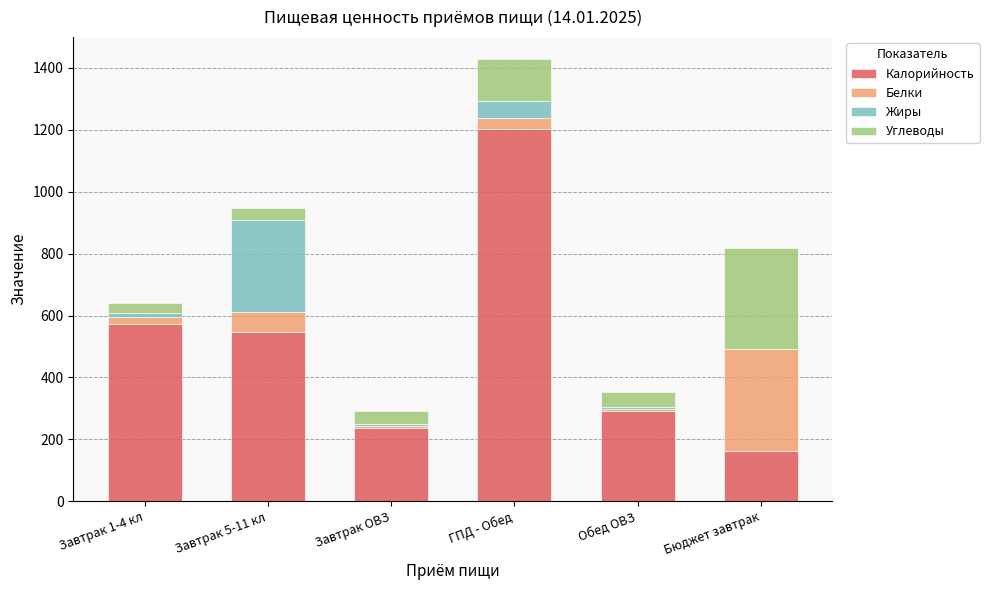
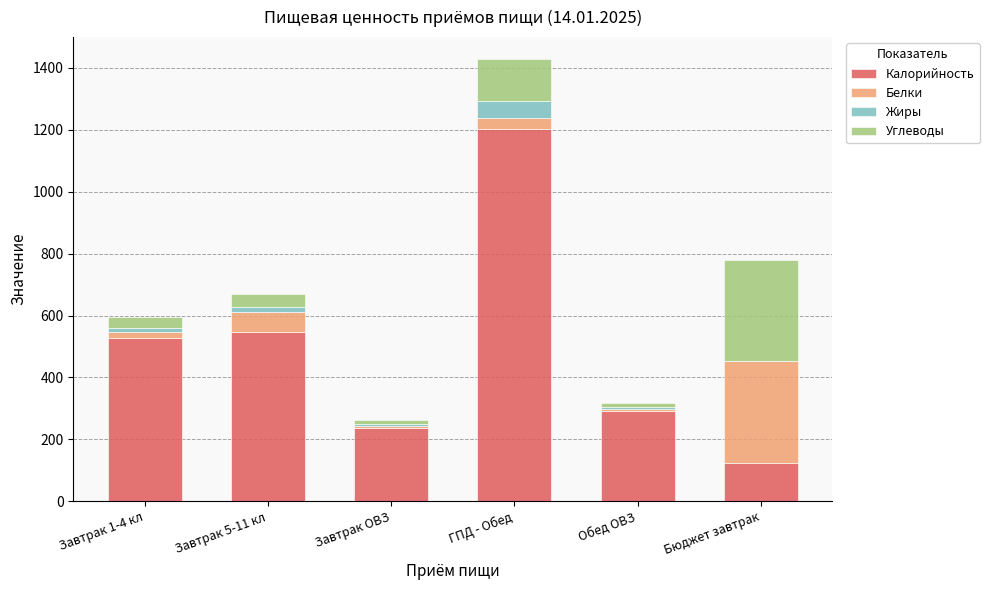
Калорийность, Завтрак 1-4 кл: 570 -> 530
Жиры, Завтрак 5-11 кл: 300 -> 20
Углеводы, Завтрак ОВЗ: 40 -> 20
Углеводы, Обед ОВЗ: 50 -> 20
Калорийность, Бюджет завтрак: 160 -> 120
